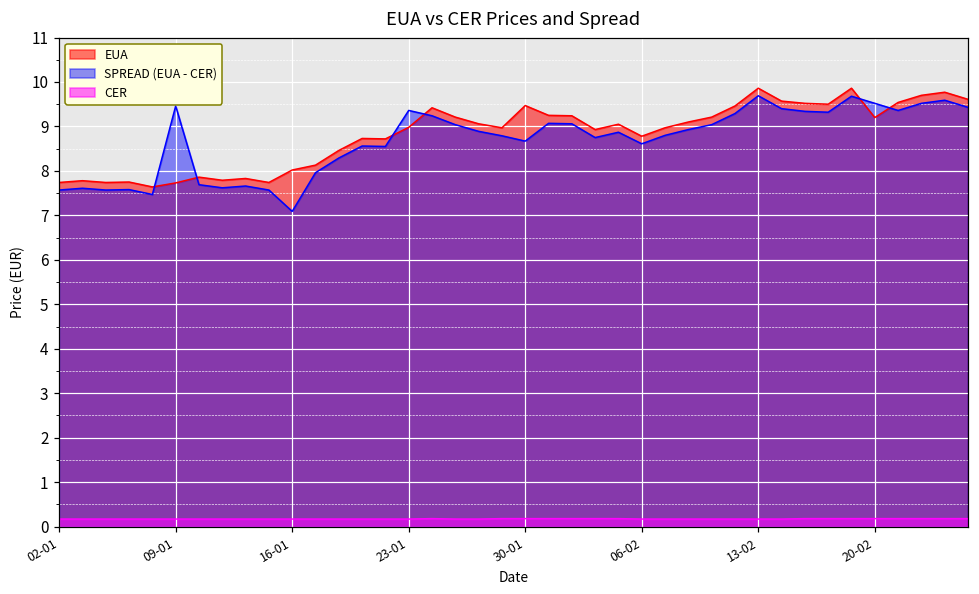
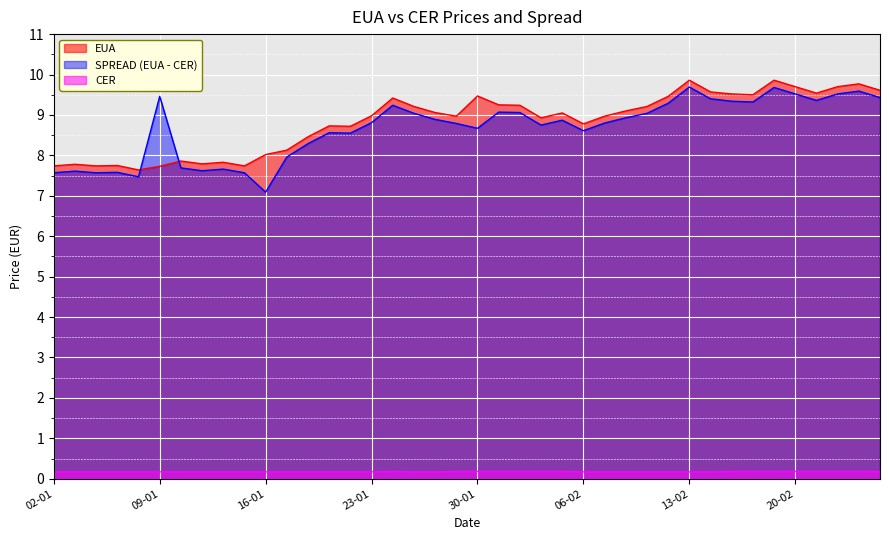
SPREAD (EUA - CER), 23-01: 9.4 -> 8.8
EUA, 20-02: 9.2 -> 9.7
